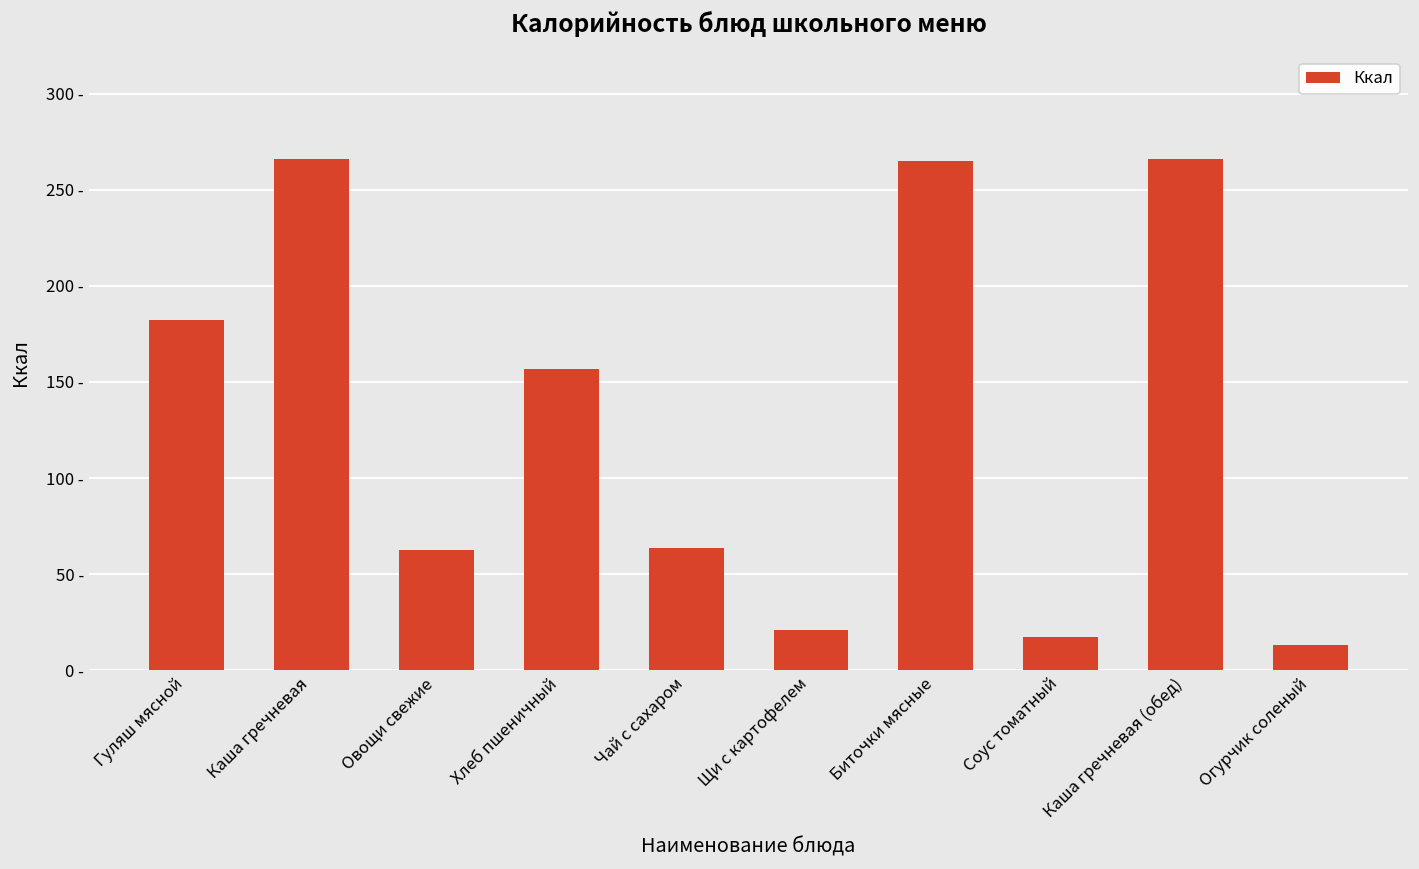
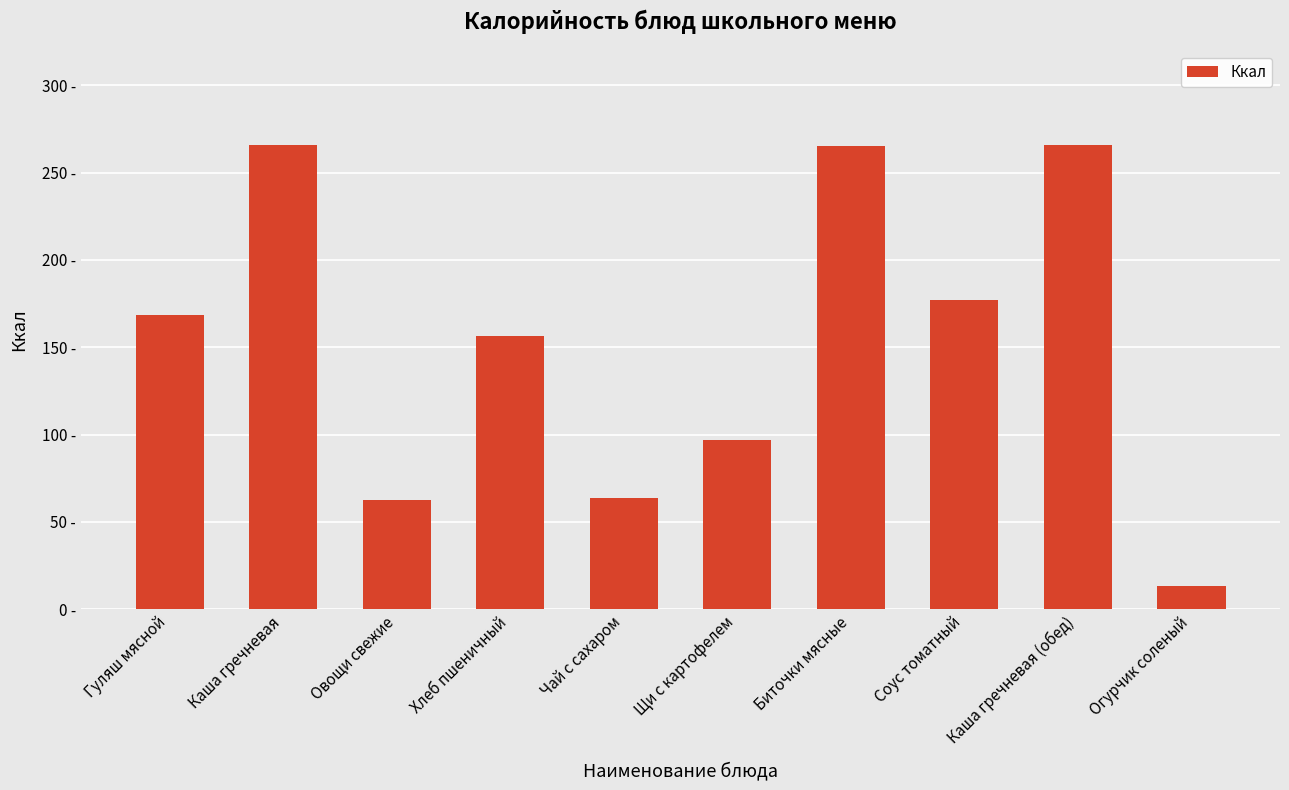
Гуляш мясной: 182 - -> 168 -
Щи с картофелем: 21 - -> 97 -
Соус томатный: 17 - -> 177 -
